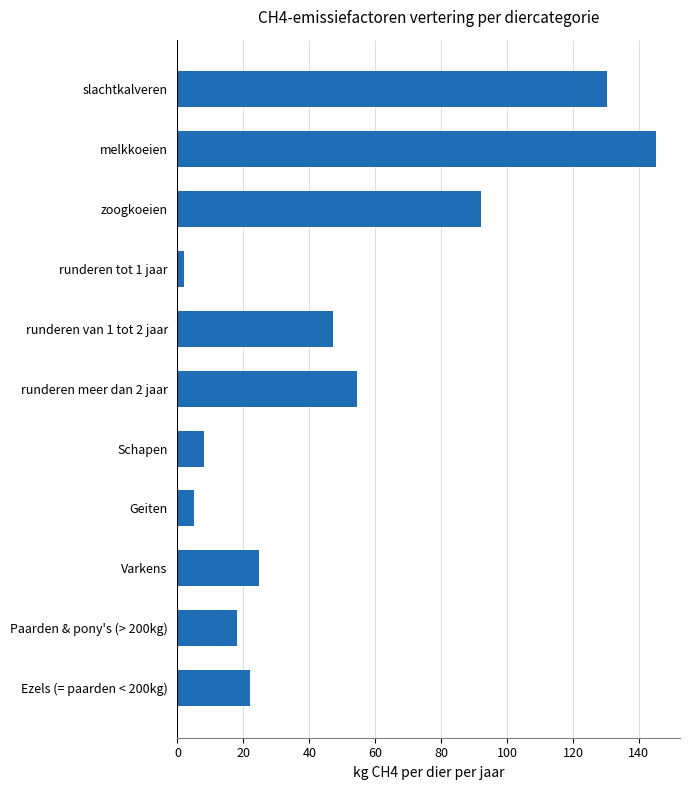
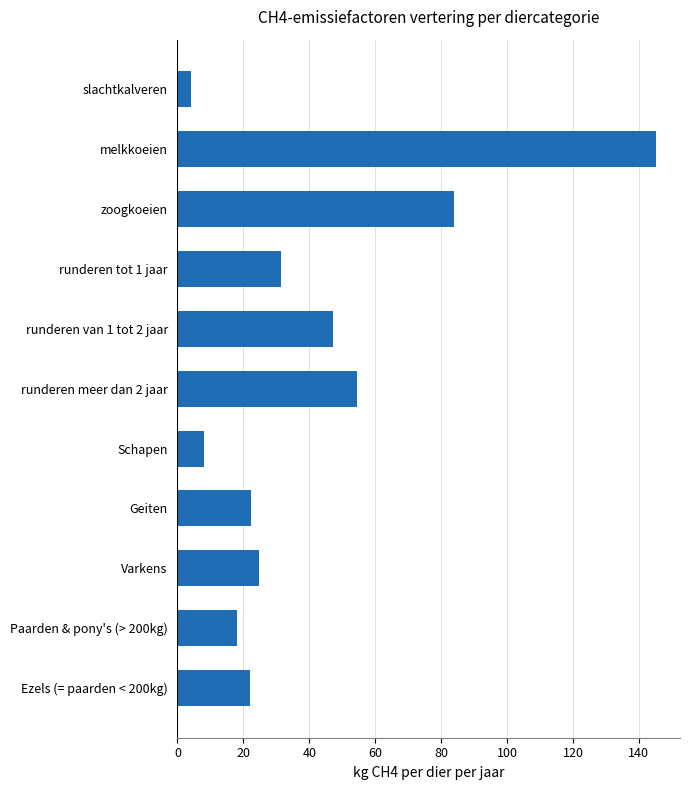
slachtkalveren: 130 -> 4
zoogkoeien: 92 -> 84
runderen tot 1 jaar: 2 -> 31
Geiten: 5 -> 22
